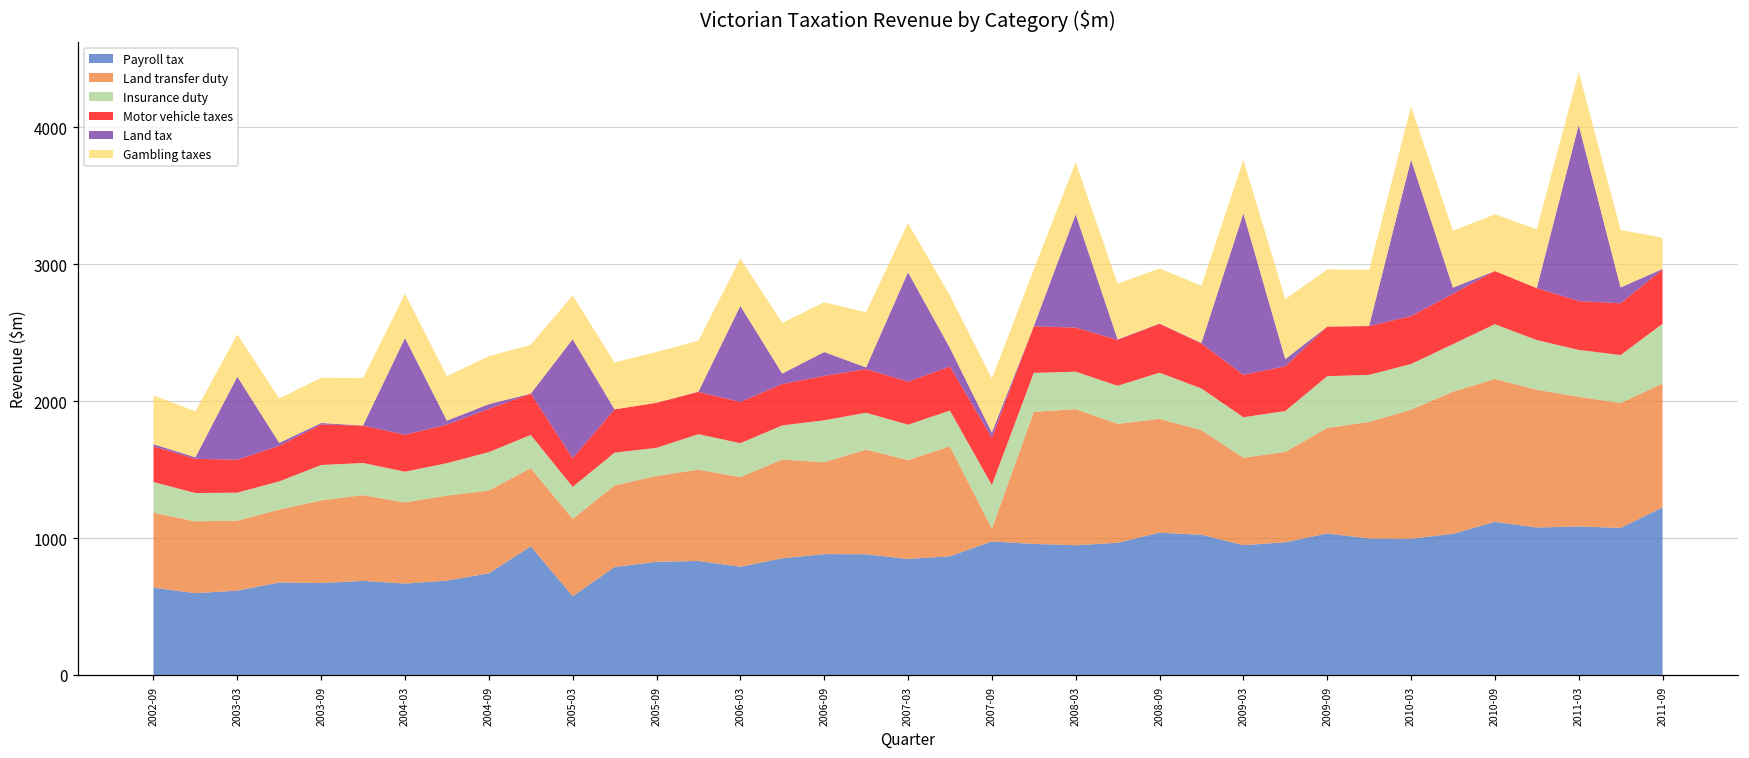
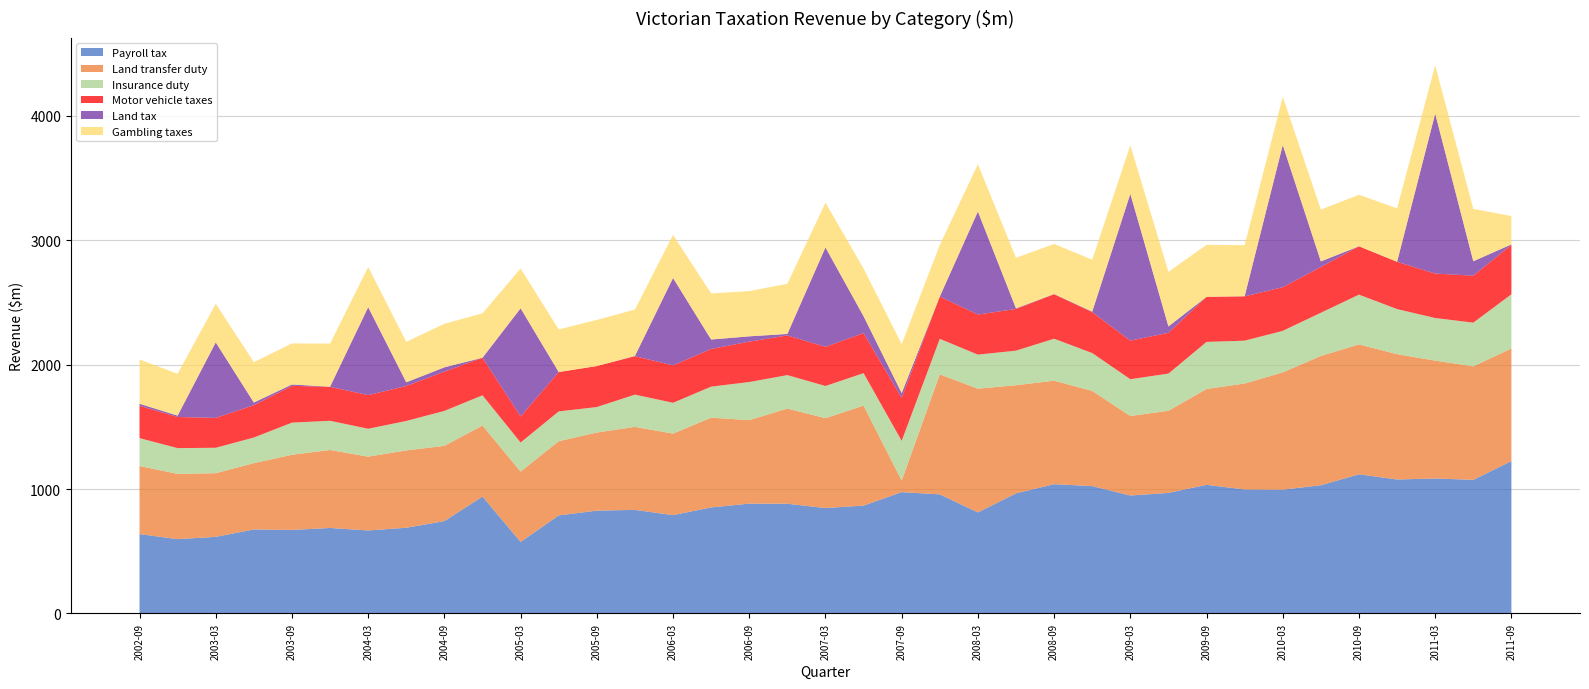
Land tax, 2006-09: 170 -> 40
Payroll tax, 2008-03: 950 -> 810
